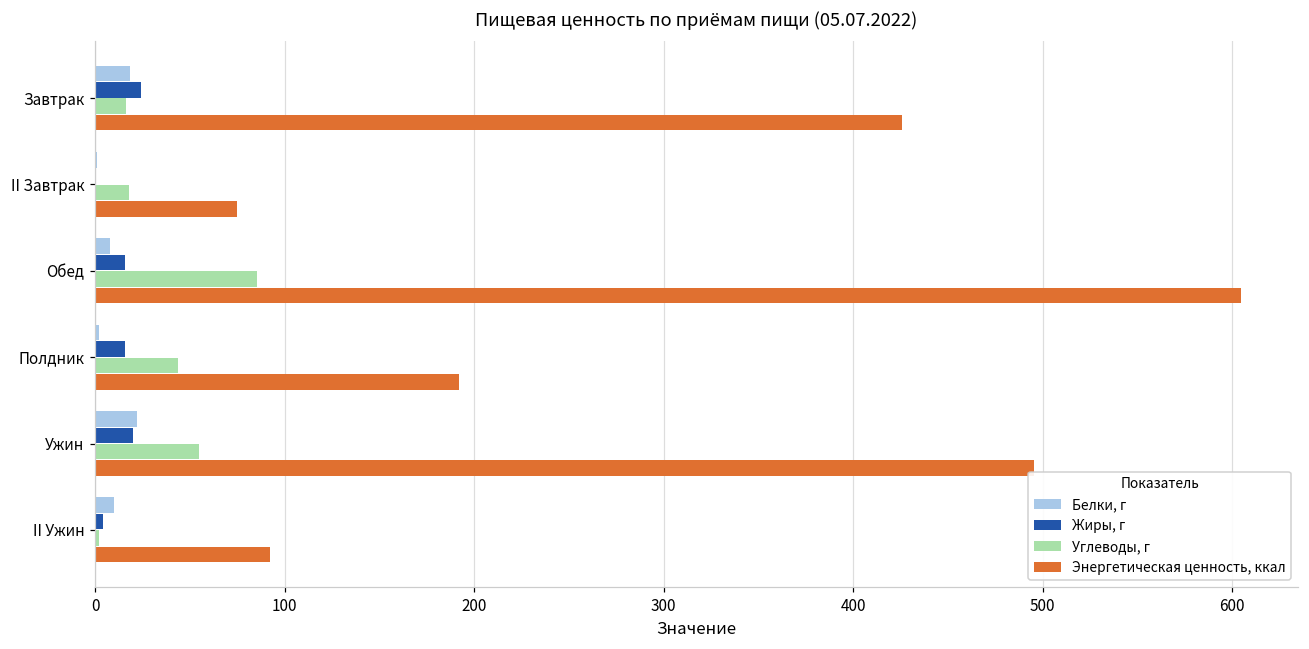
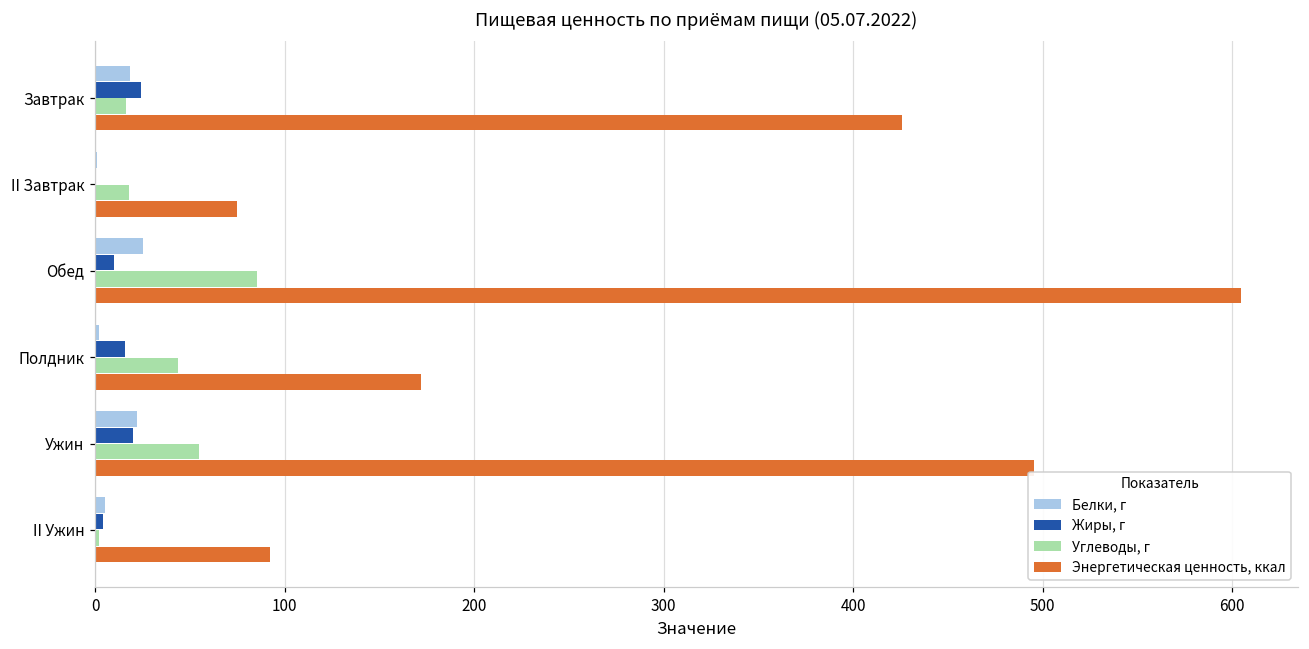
Белки, г, Обед: 8 -> 25
Жиры, г, Обед: 16 -> 10
Энергетическая ценность, ккал, Полдник: 192 -> 172
Белки, г, II Ужин: 10 -> 5
